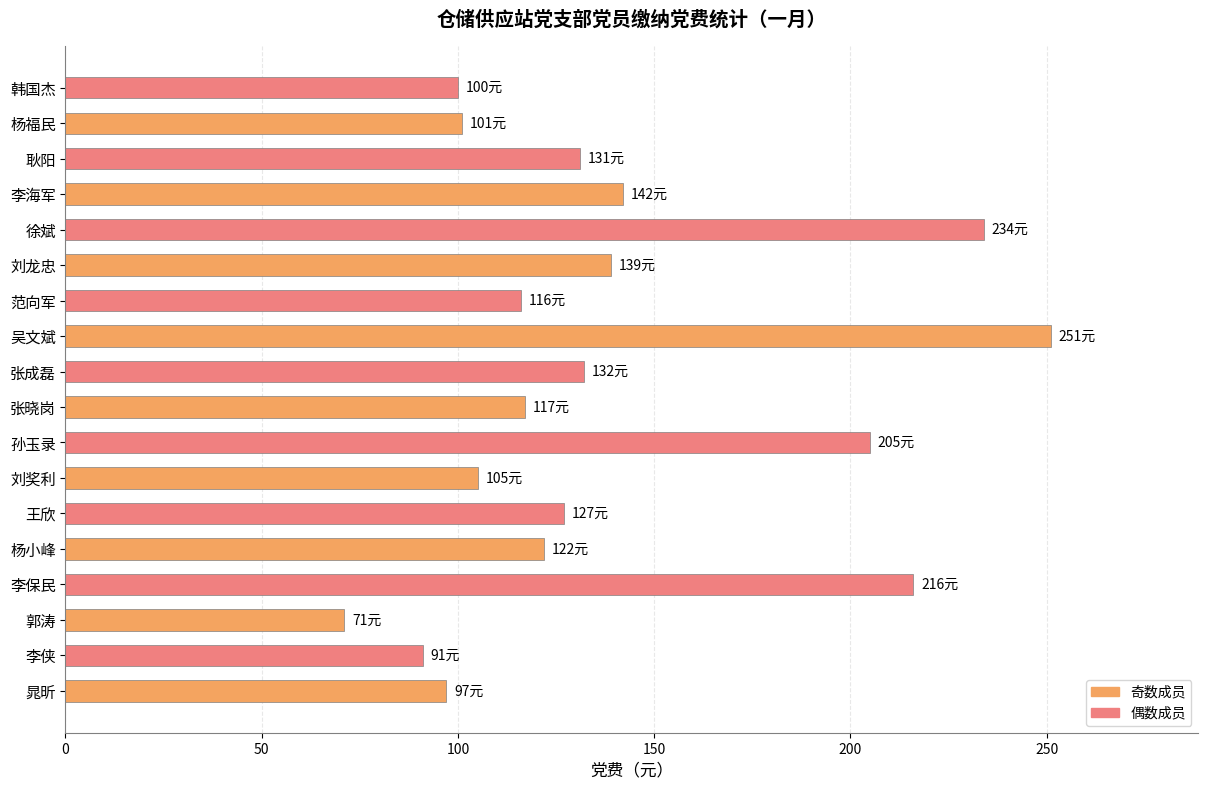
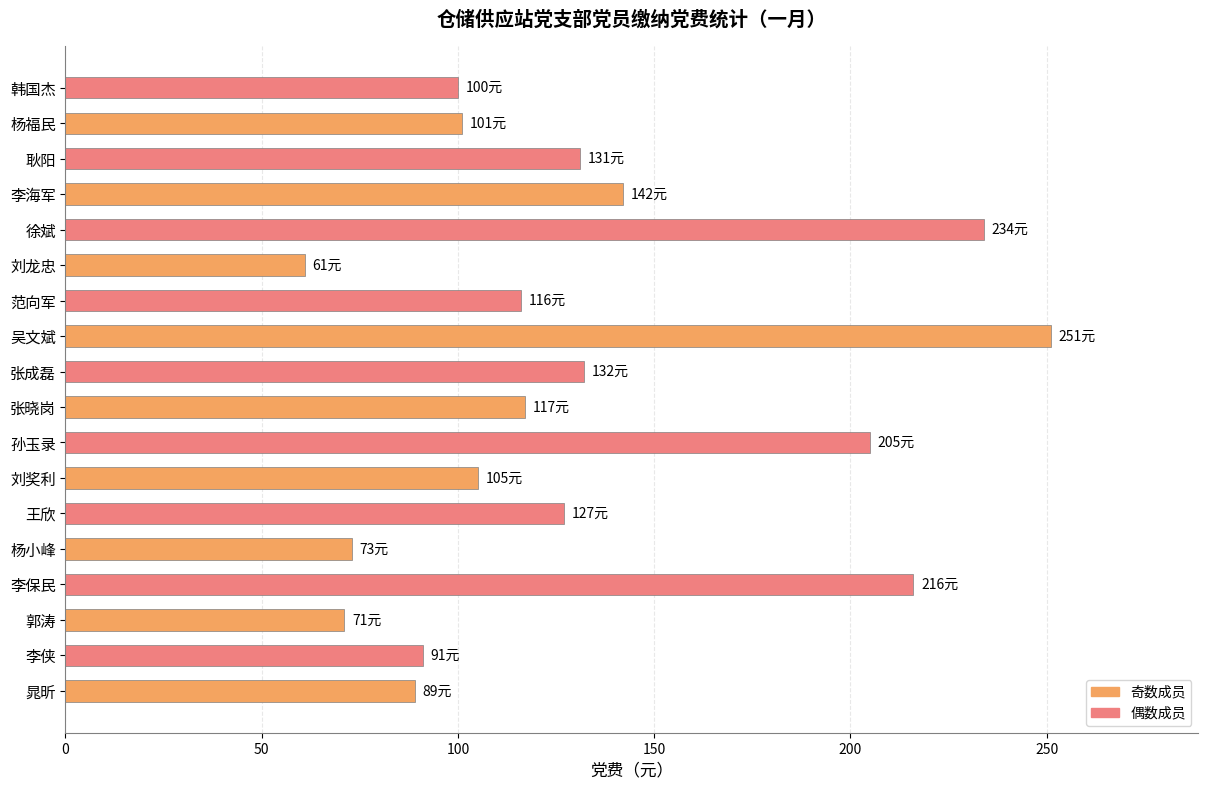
刘龙忠: 139元 -> 61元
杨小峰: 122元 -> 73元
晁昕: 97元 -> 89元
